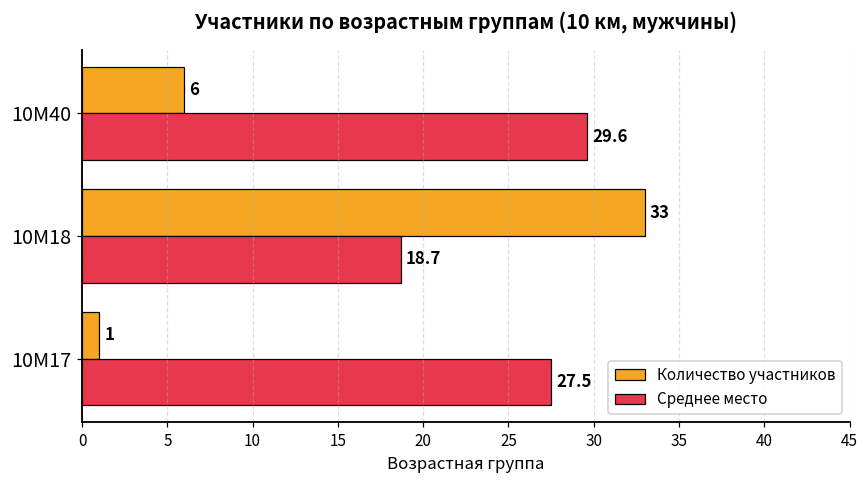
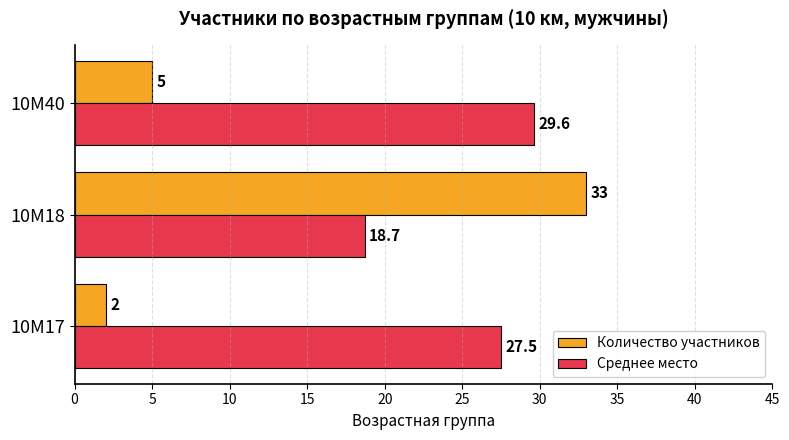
Количество участников, 10М40: 6 -> 5
Количество участников, 10М17: 1 -> 2
